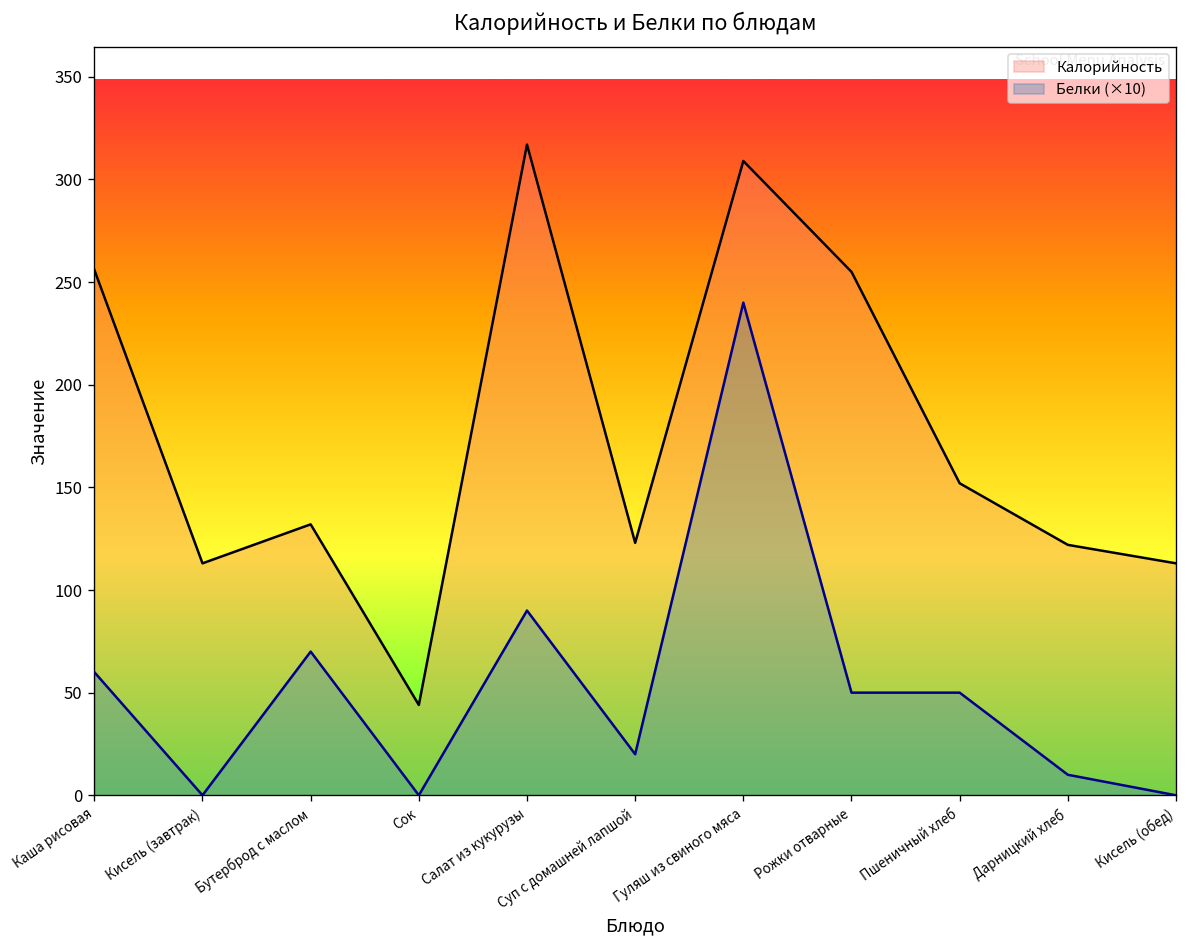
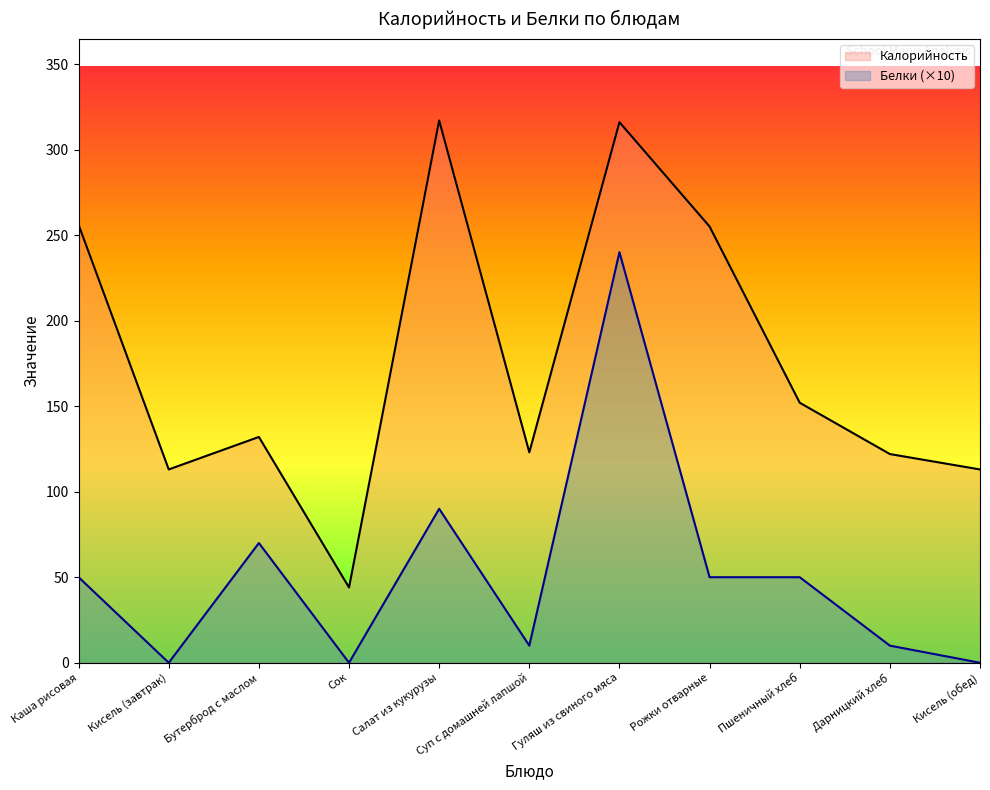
Белки (×10), Каша рисовая: 60 -> 50
Белки (×10), Суп с домашней лапшой: 20 -> 10
Калорийность, Гуляш из свиного мяса: 309 -> 316
